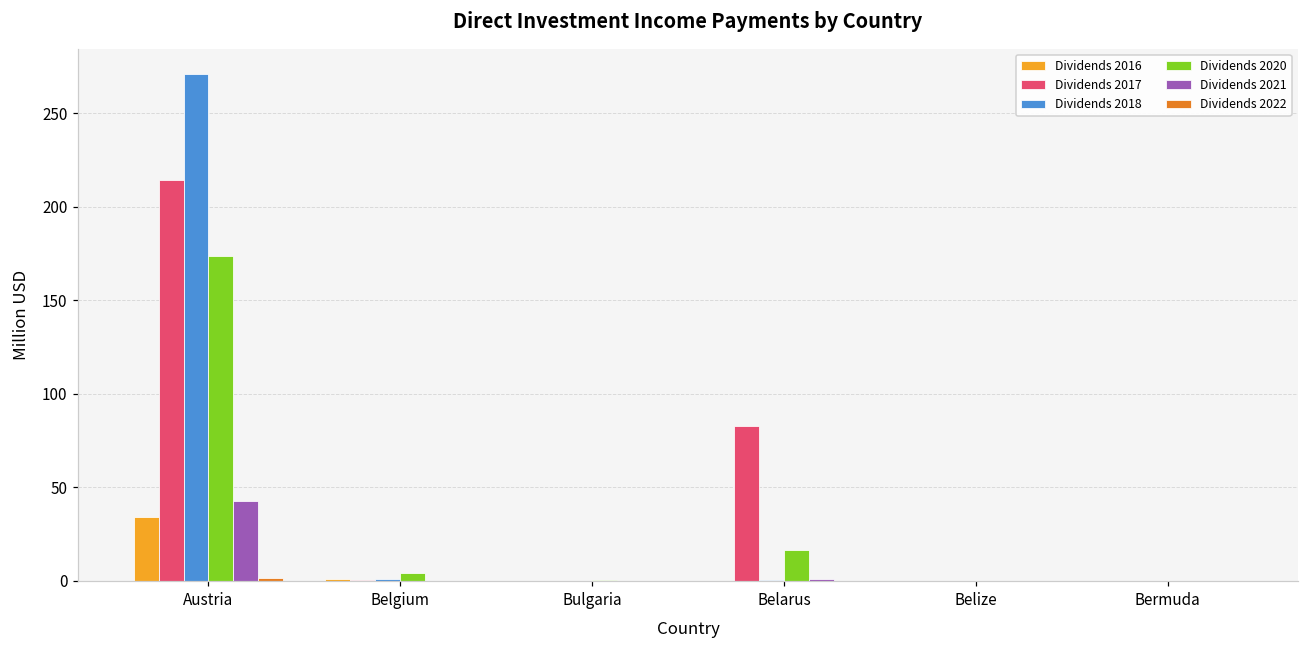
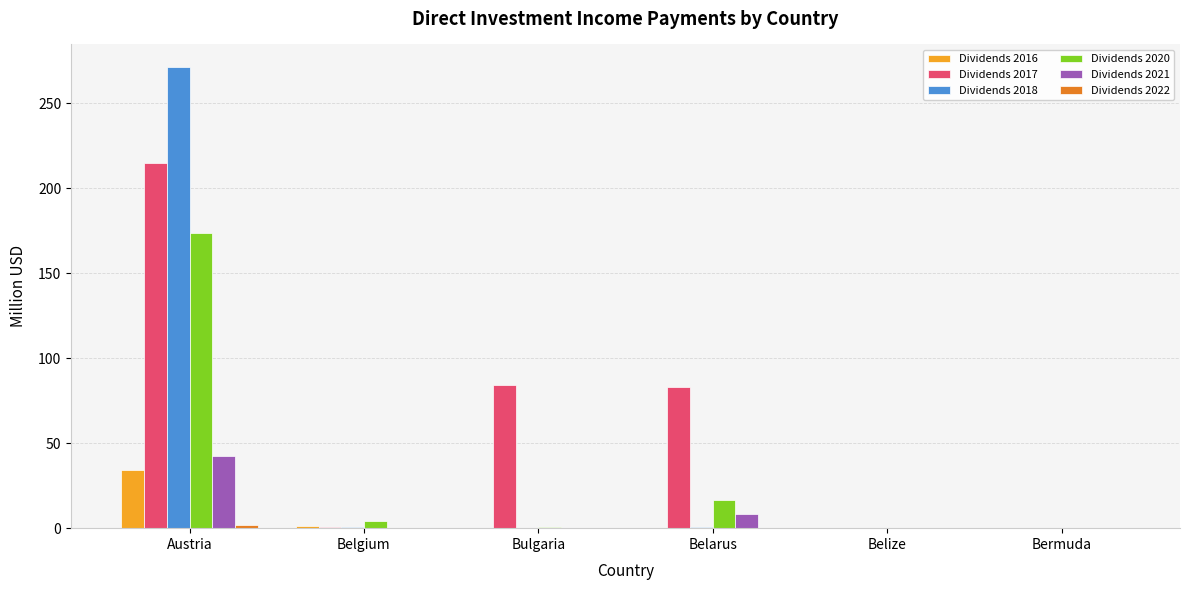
Dividends 2017, Bulgaria: 0 -> 84
Dividends 2021, Belarus: 1 -> 8
